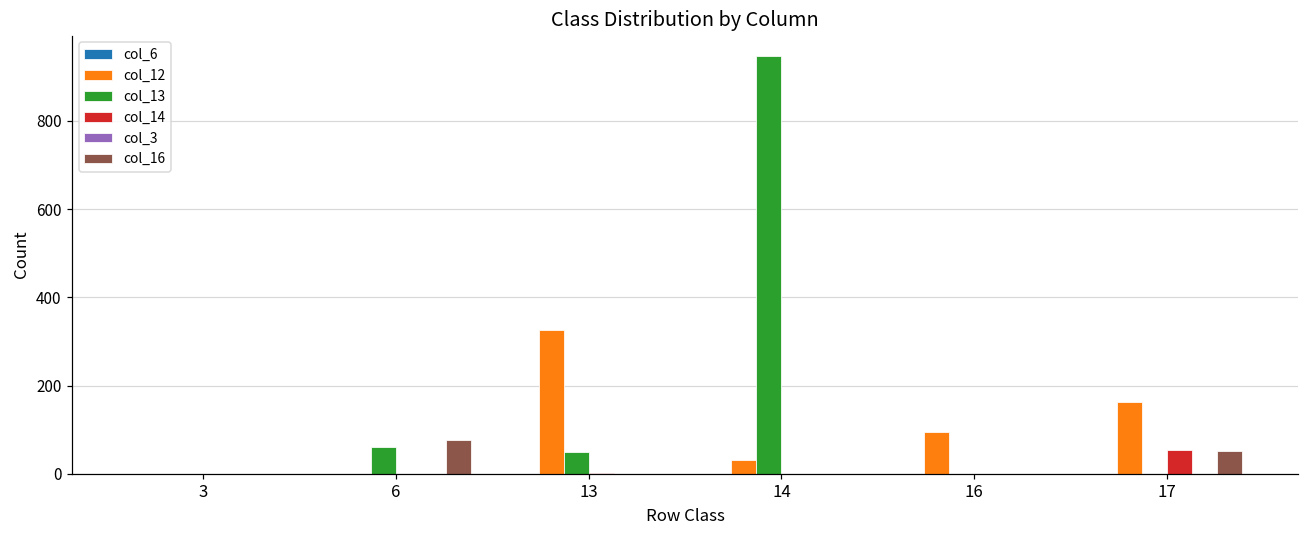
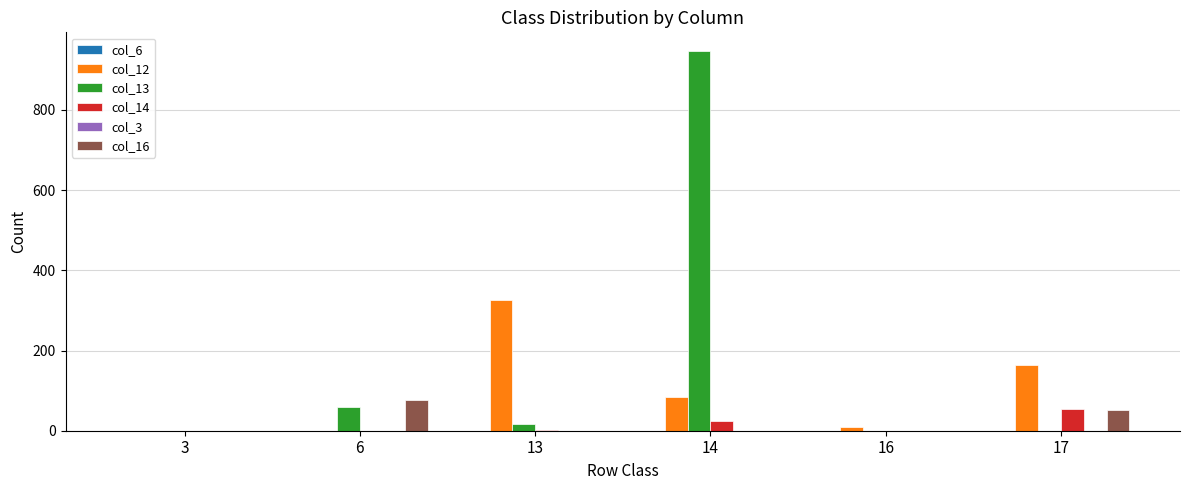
col_13, 13: 50 -> 20
col_12, 14: 30 -> 80
col_14, 14: 0 -> 20
col_12, 16: 100 -> 10
